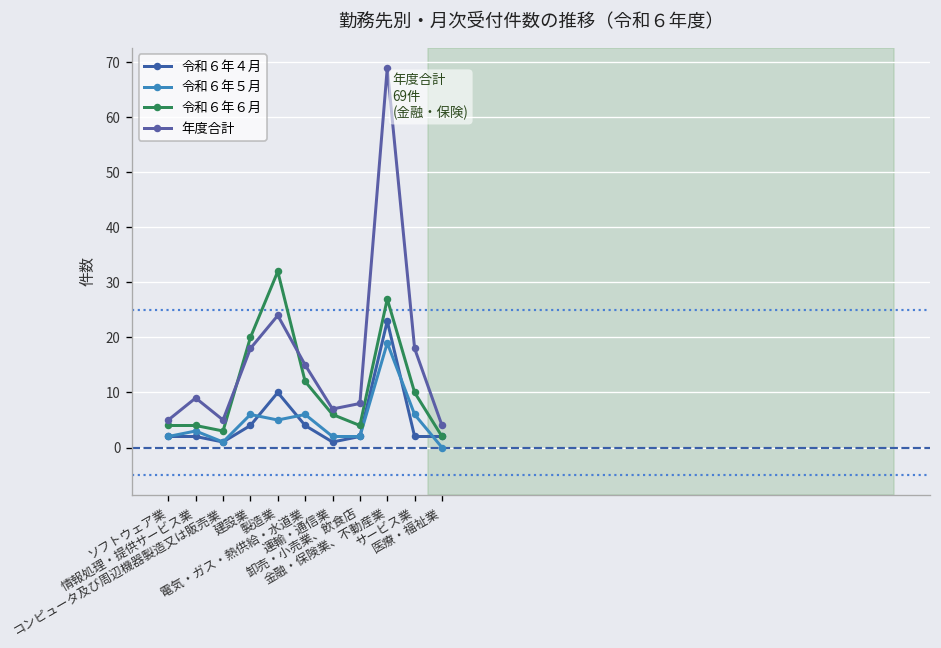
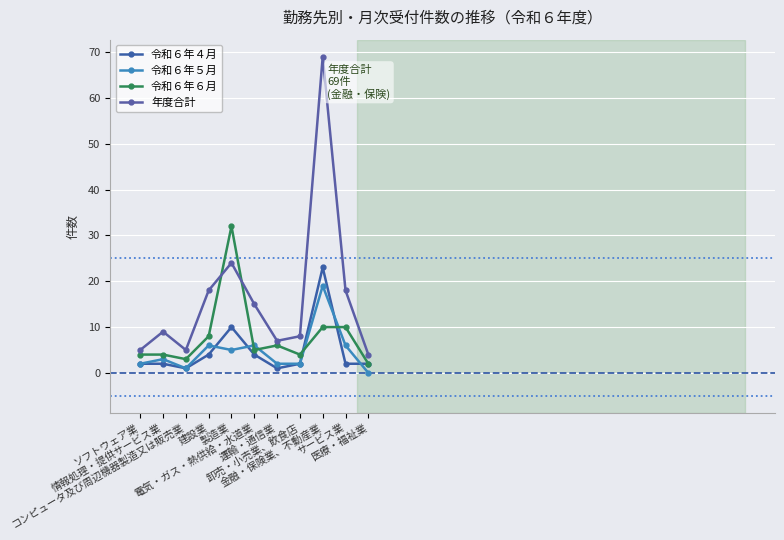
令和６年６月, 建設業: 20 -> 8
令和６年６月, 電気・ガス・熱供給・水道業: 12 -> 5
令和６年６月, 金融・保険業、不動産業: 27 -> 10
